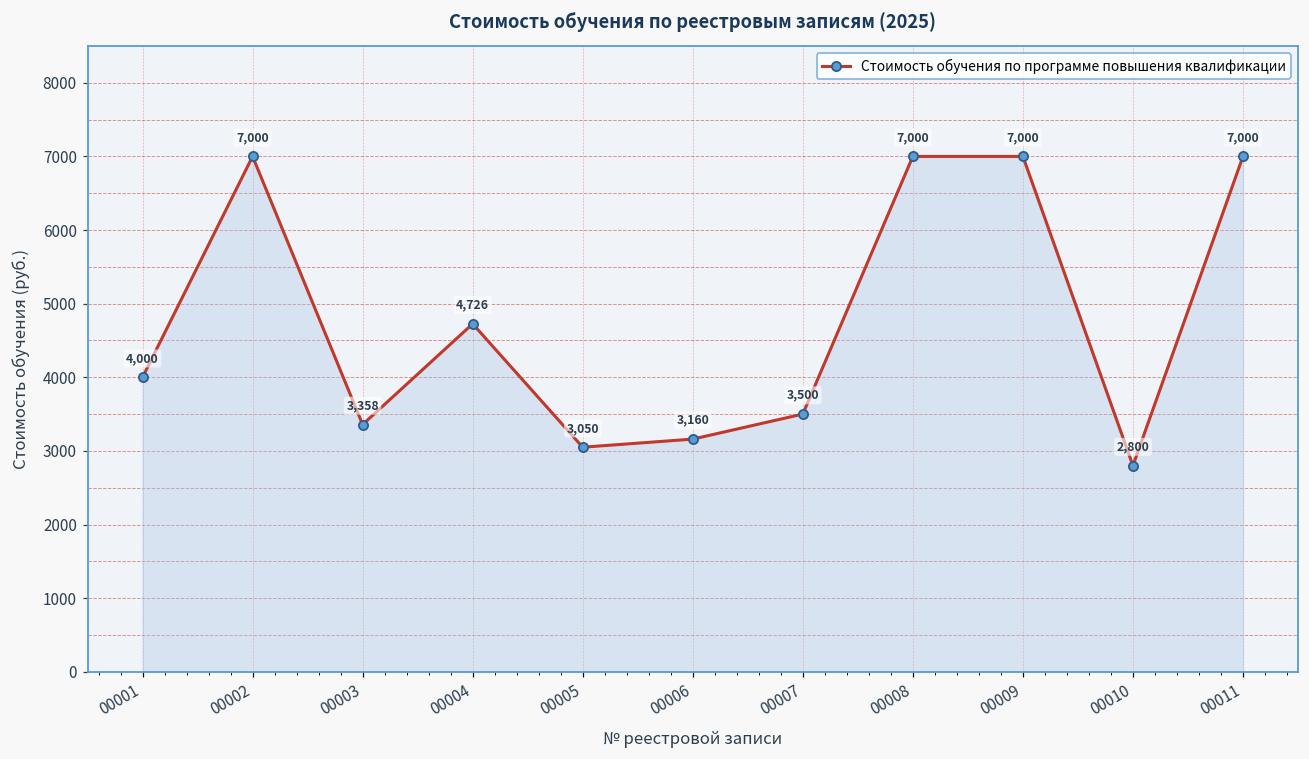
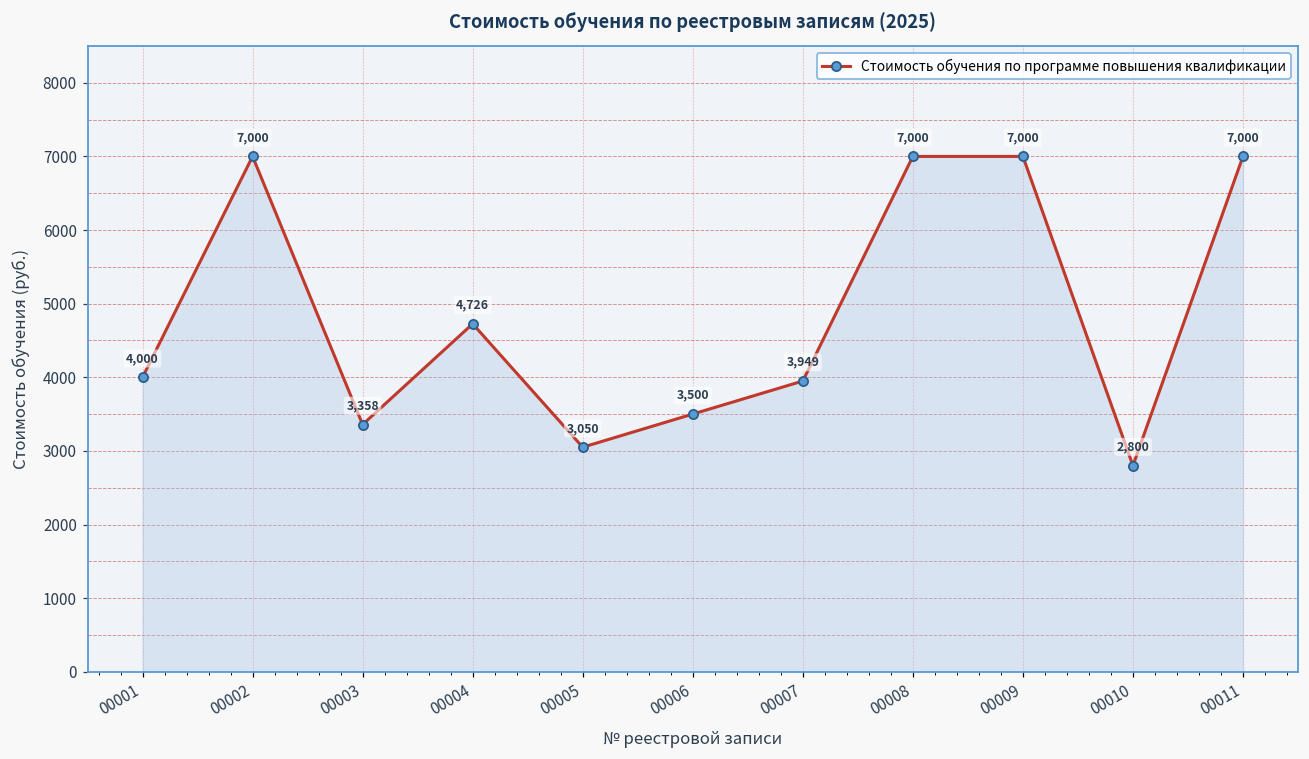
00006: 3,160 -> 3,500
00007: 3,500 -> 3,949
